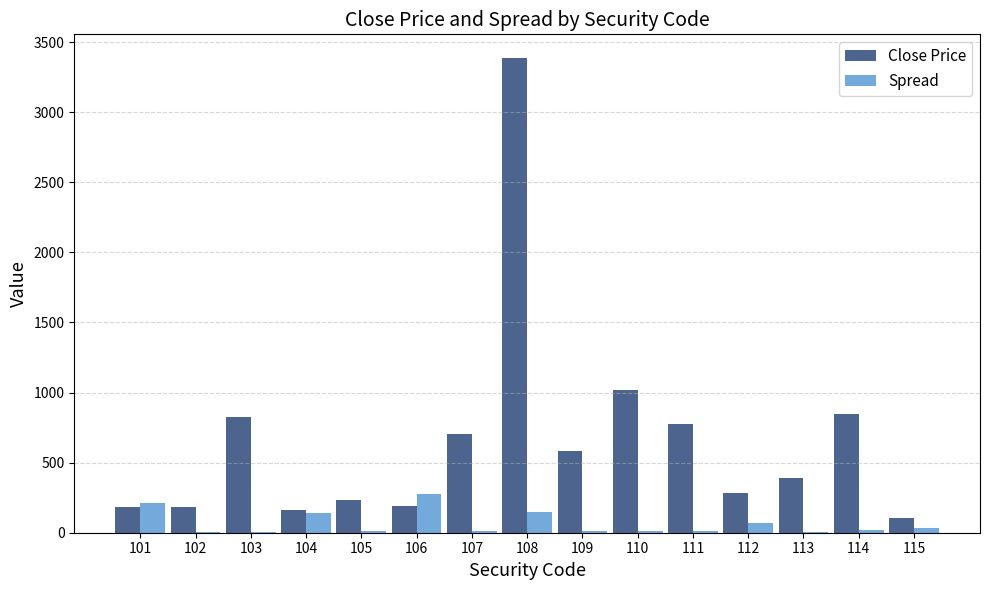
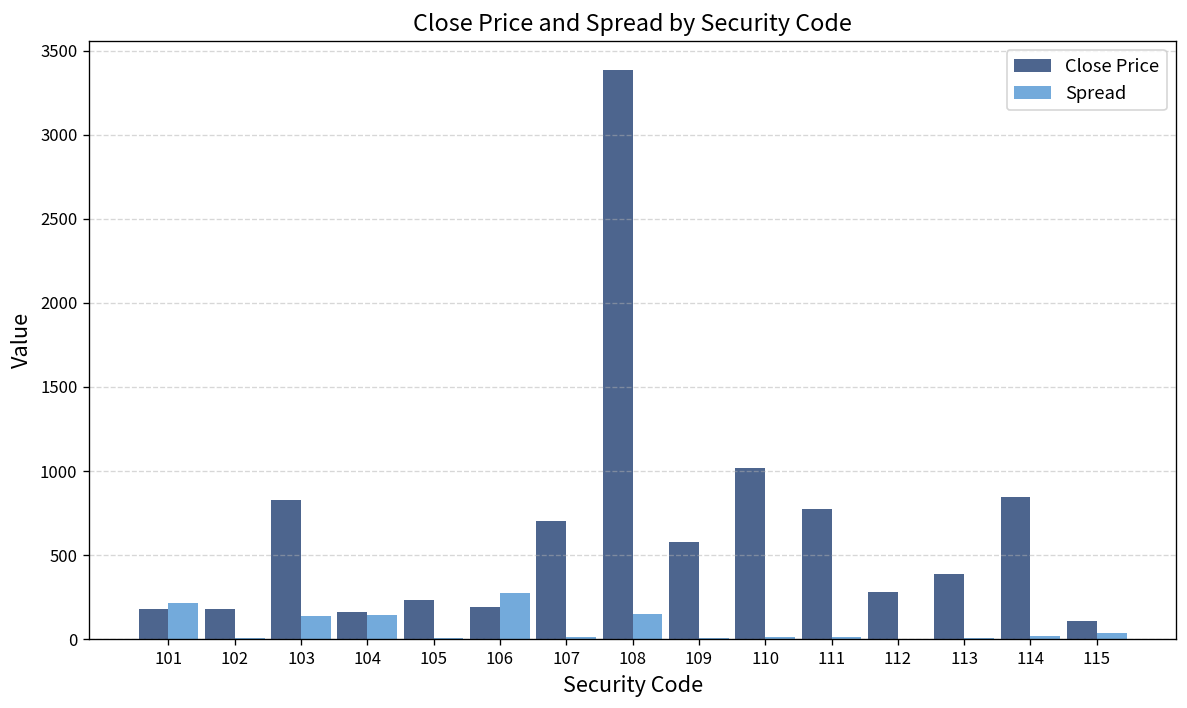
Spread, 103: 10 -> 140
Spread, 112: 70 -> 0
